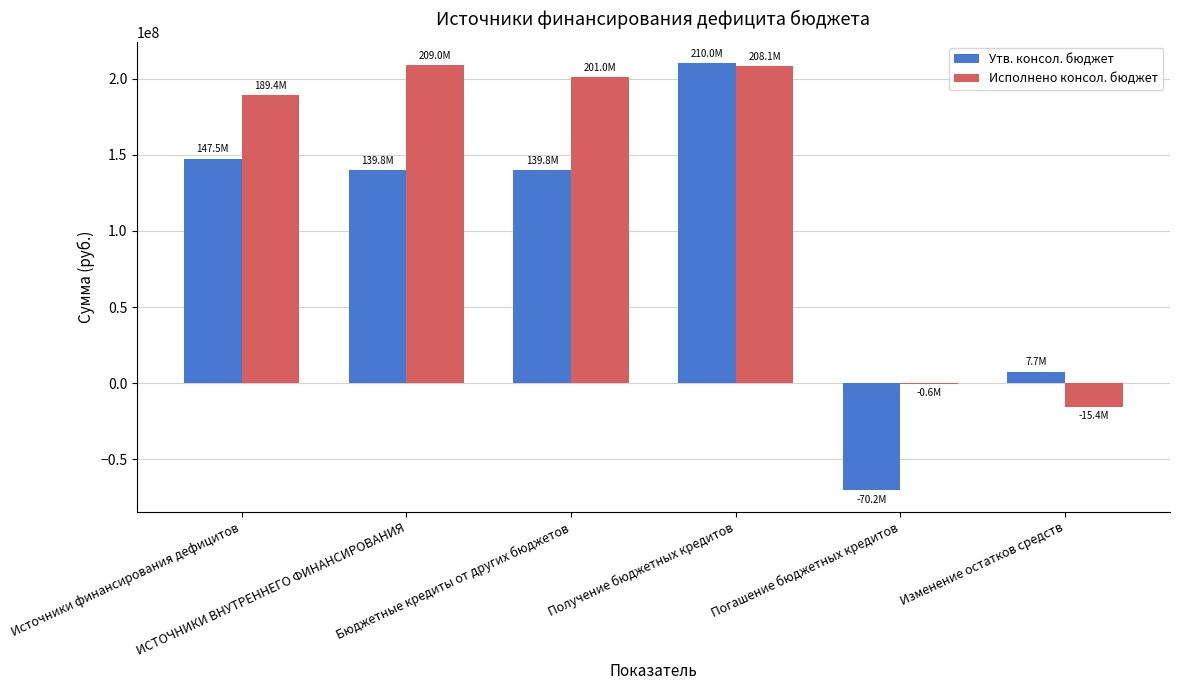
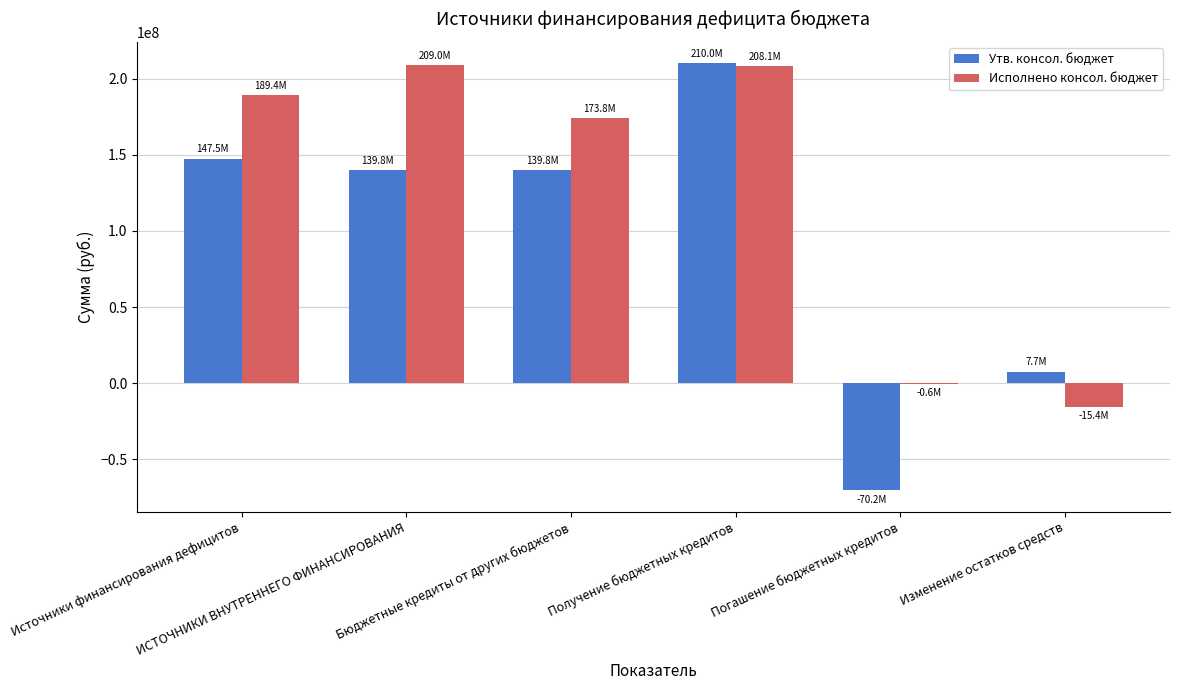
Исполнено консол. бюджет, Бюджетные кредиты от других бюджетов: 201.0M -> 173.8M
